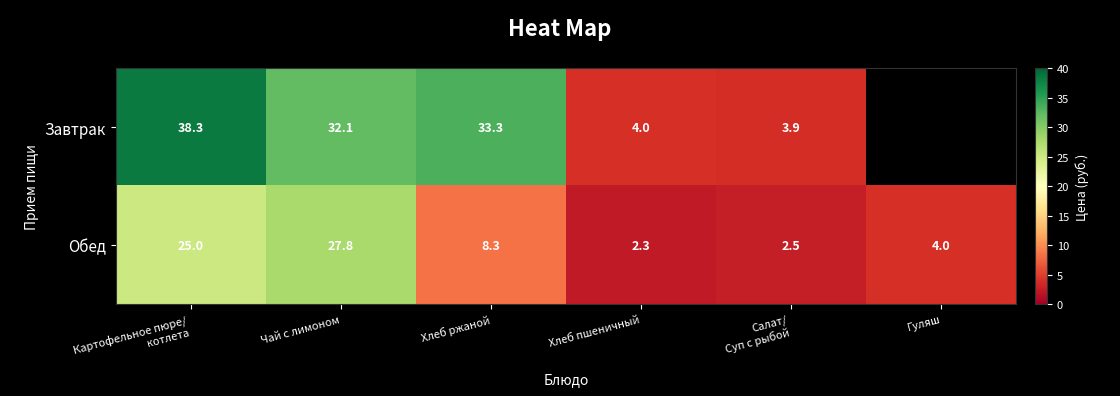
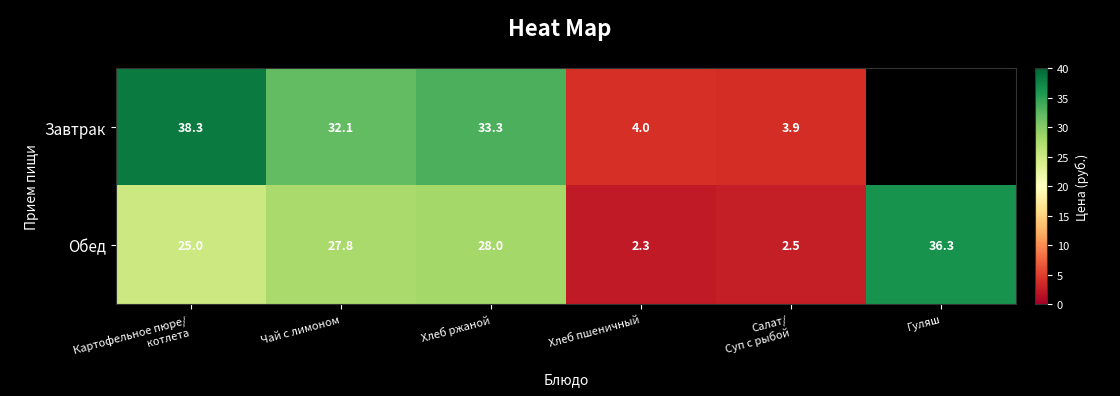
Обед, Хлеб ржаной: 8.3 -> 28.0
Обед, Гуляш: 4.0 -> 36.3
